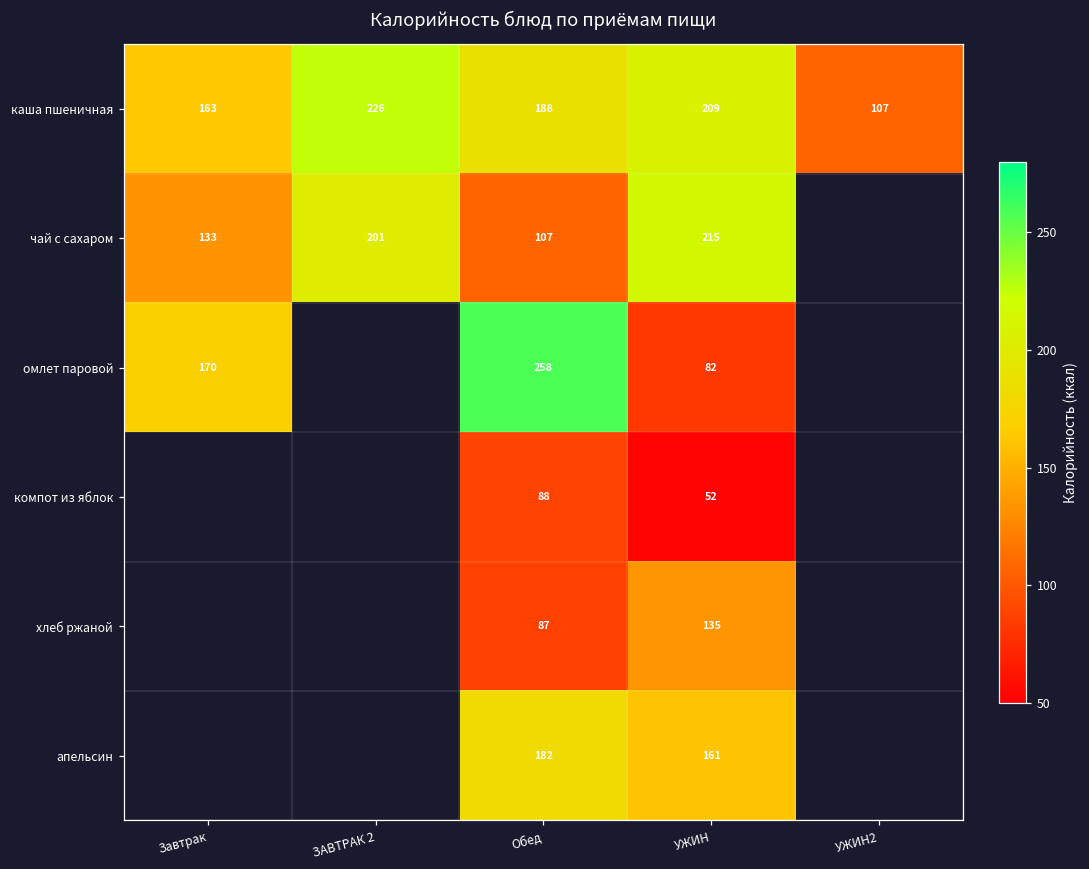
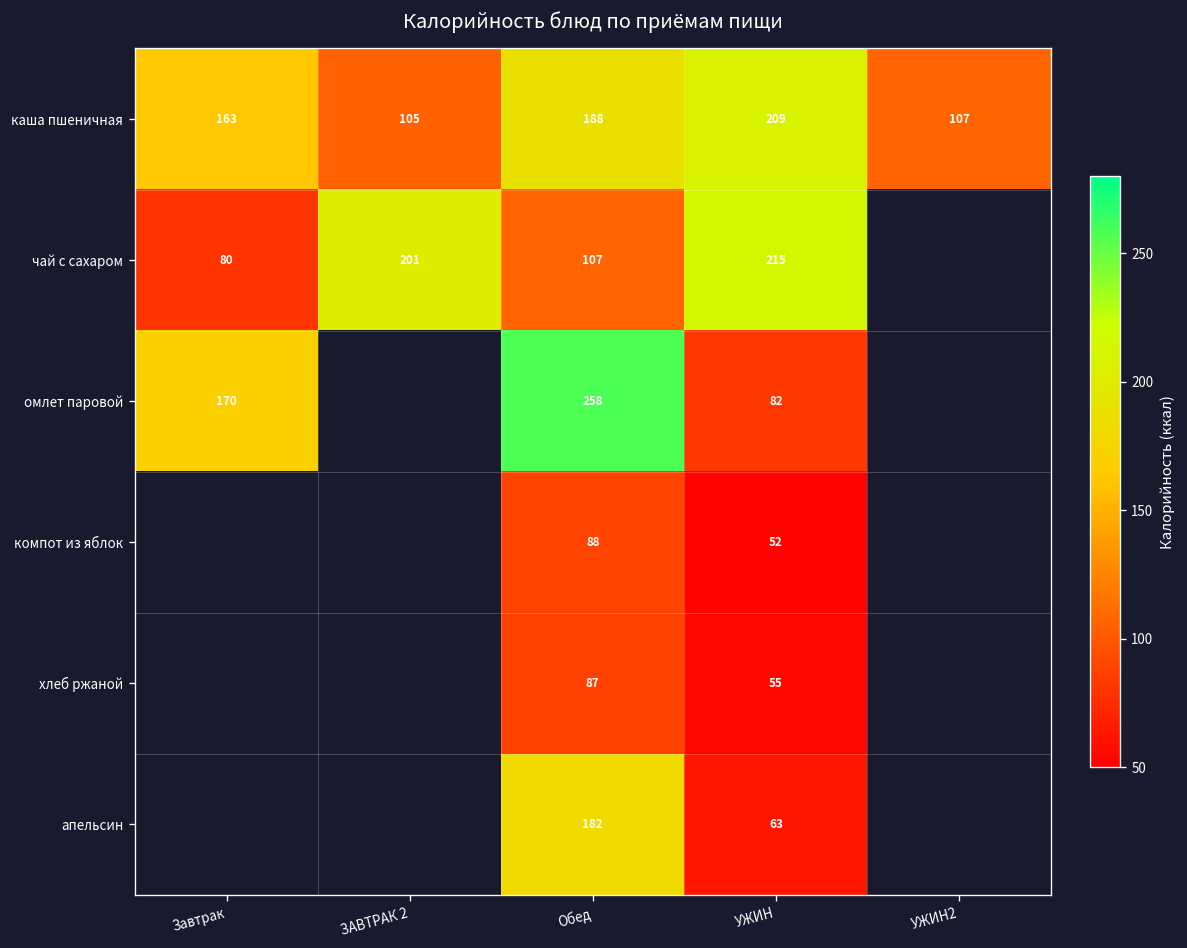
каша пшеничная, ЗАВТРАК 2: 226 -> 105
чай с сахаром, Завтрак: 133 -> 80
хлеб ржаной, УЖИН: 135 -> 55
апельсин, УЖИН: 161 -> 63
